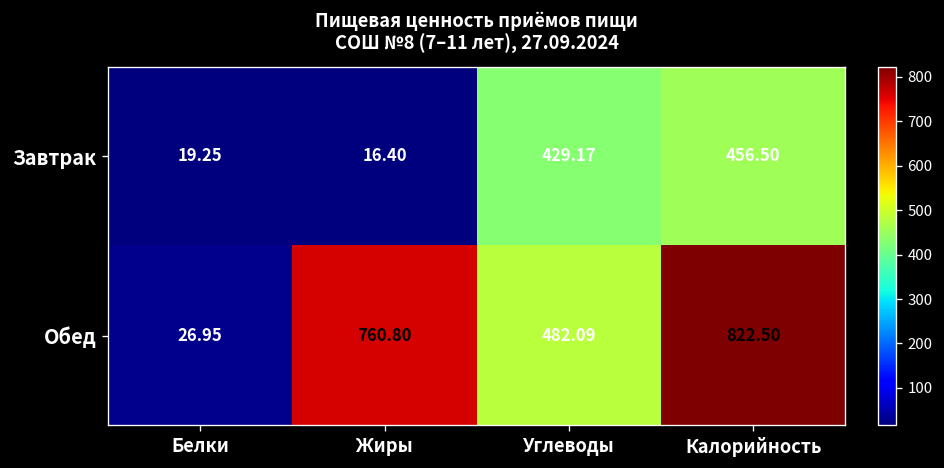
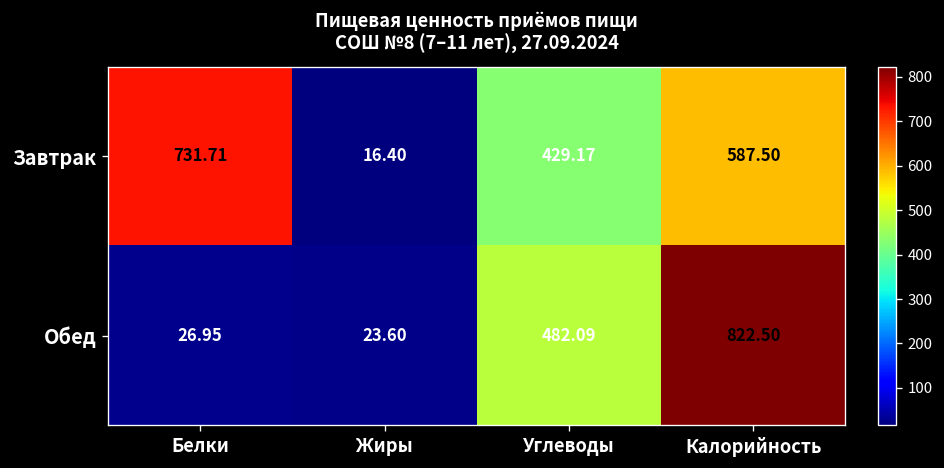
Завтрак, Белки: 19.25 -> 731.71
Завтрак, Калорийность: 456.50 -> 587.50
Обед, Жиры: 760.80 -> 23.60
